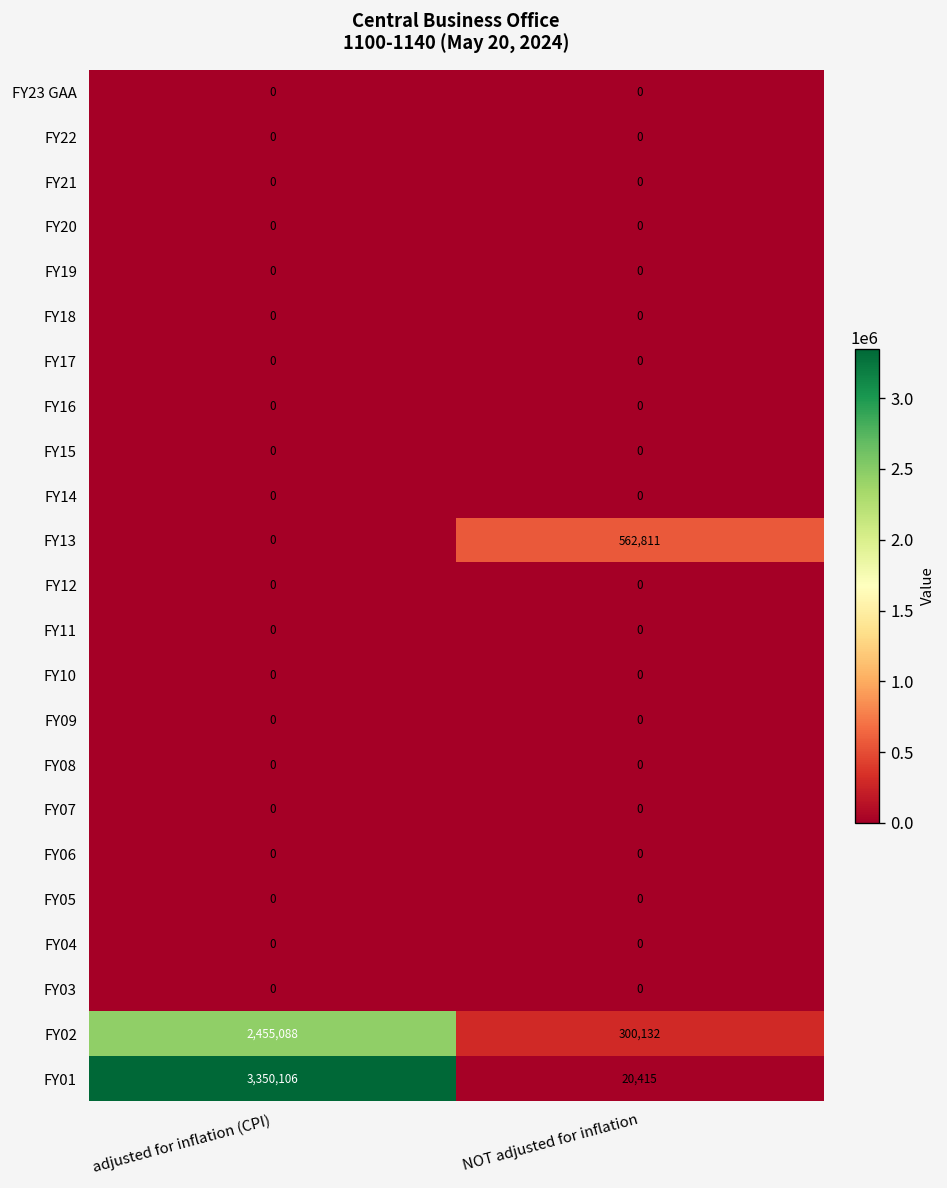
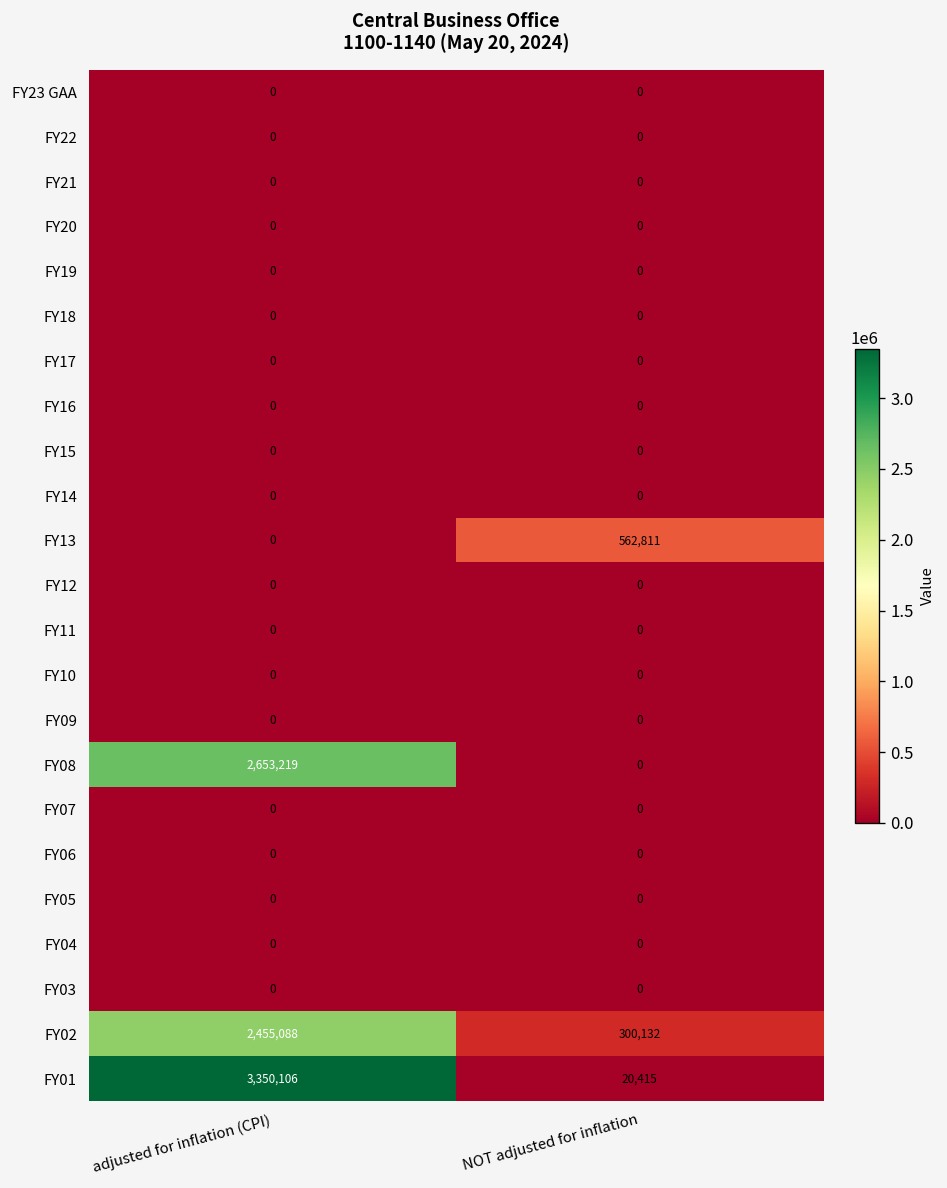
FY08, adjusted for inflation (CPI): 0 -> 2,653,219
